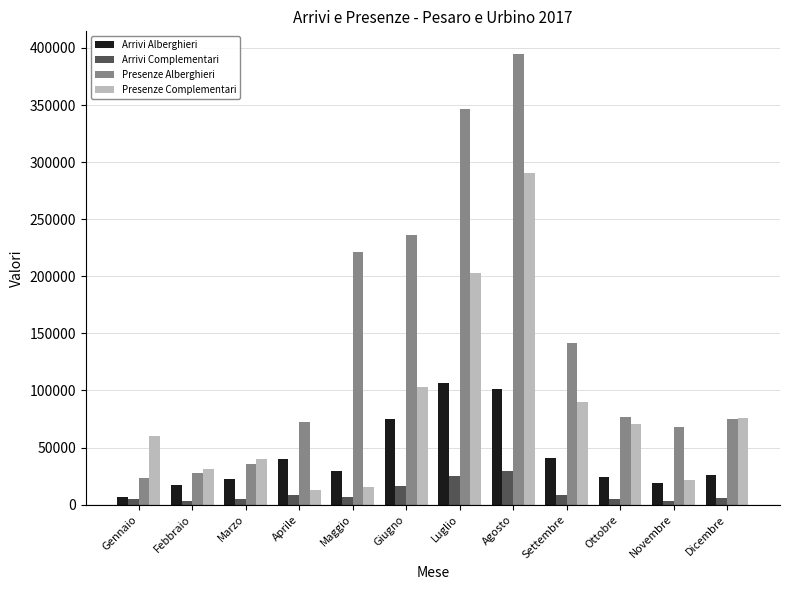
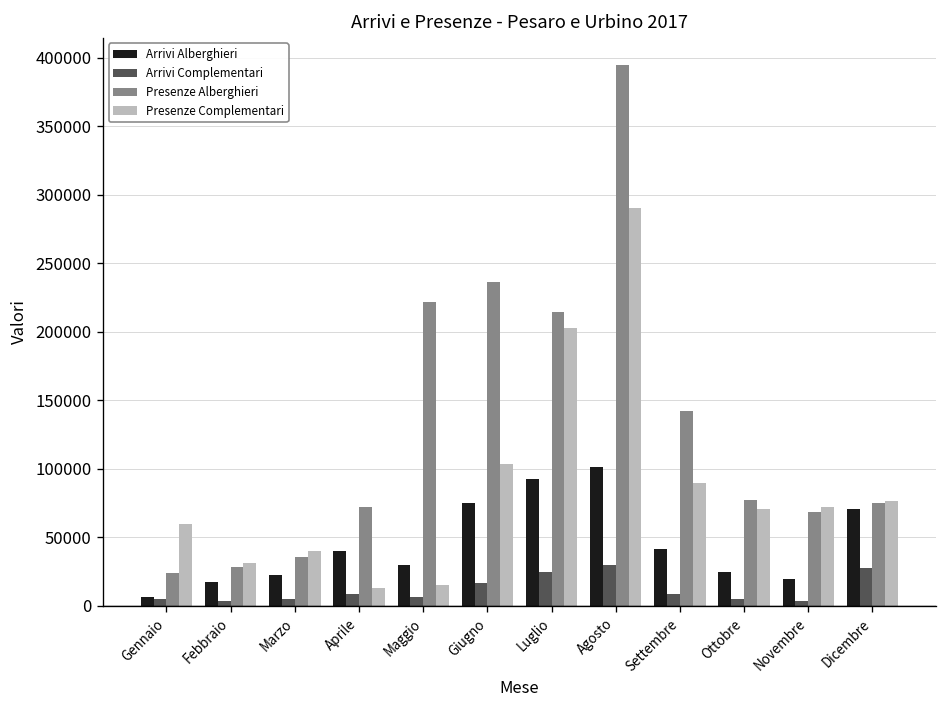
Arrivi Alberghieri, Luglio: 106000 -> 92000
Presenze Alberghieri, Luglio: 347000 -> 214000
Presenze Complementari, Novembre: 22000 -> 72000
Arrivi Alberghieri, Dicembre: 26000 -> 71000
Arrivi Complementari, Dicembre: 5000 -> 27000
